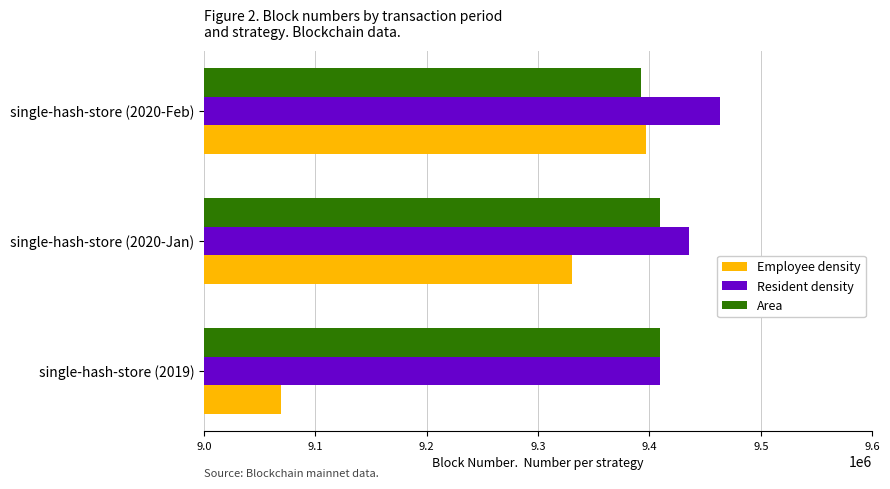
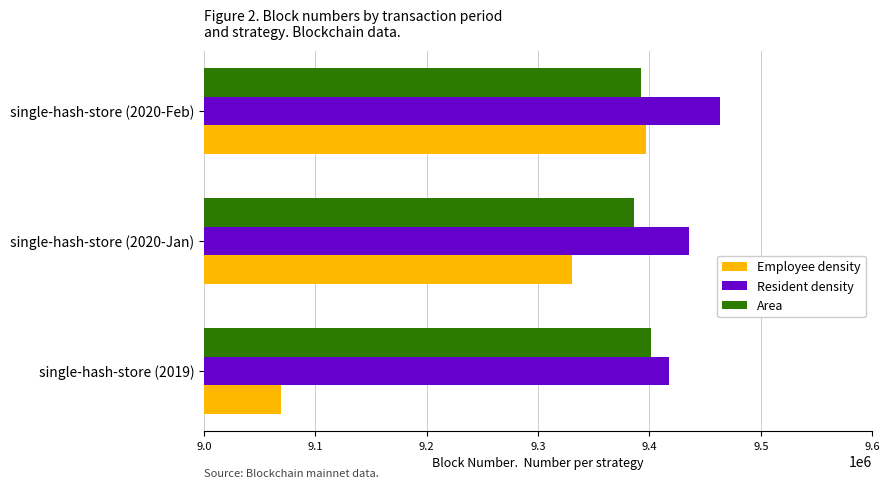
Area, single-hash-store (2020-Jan): 9409000 -> 9386000
Area, single-hash-store (2019): 9409000 -> 9401000
Resident density, single-hash-store (2019): 9409000 -> 9417000
